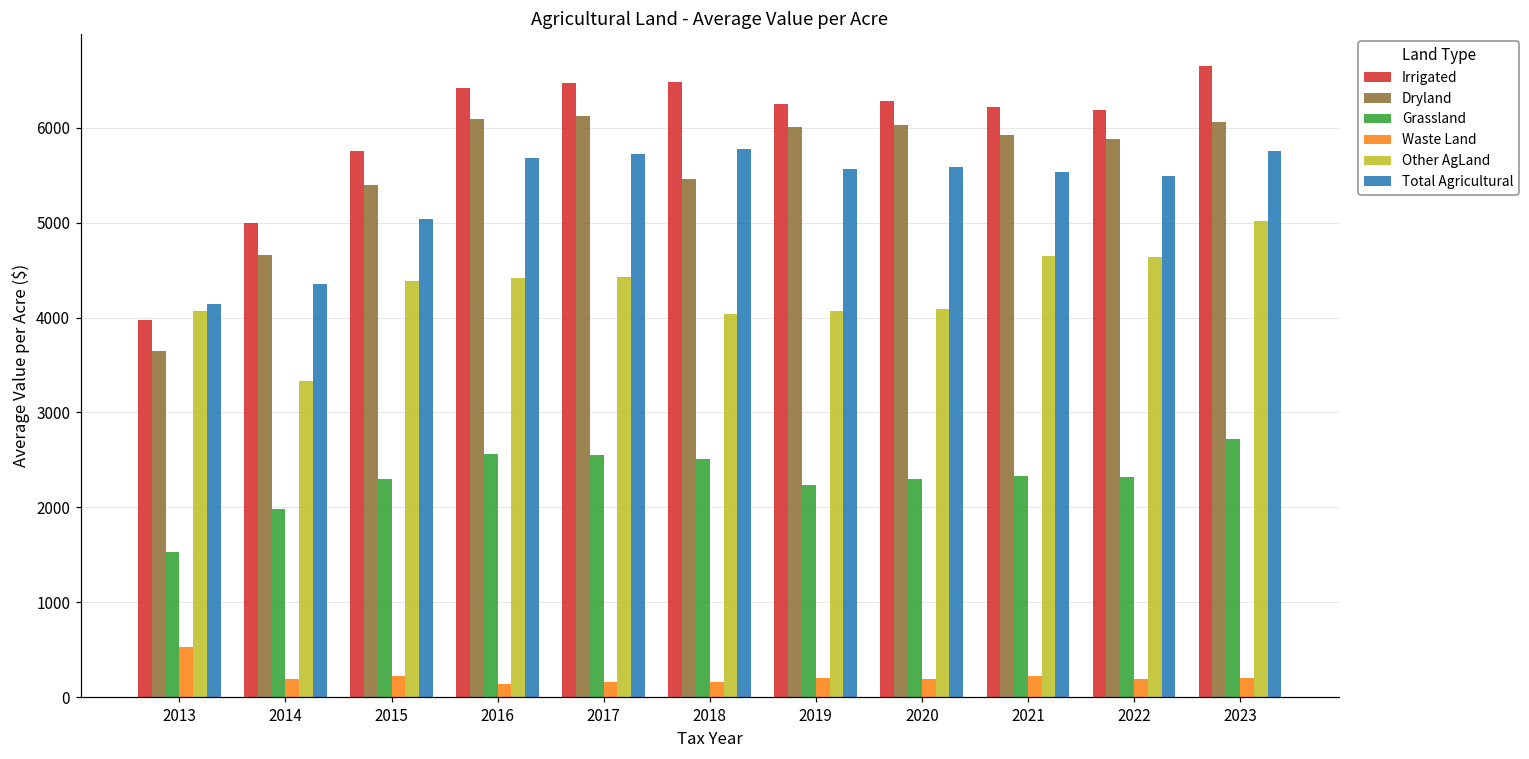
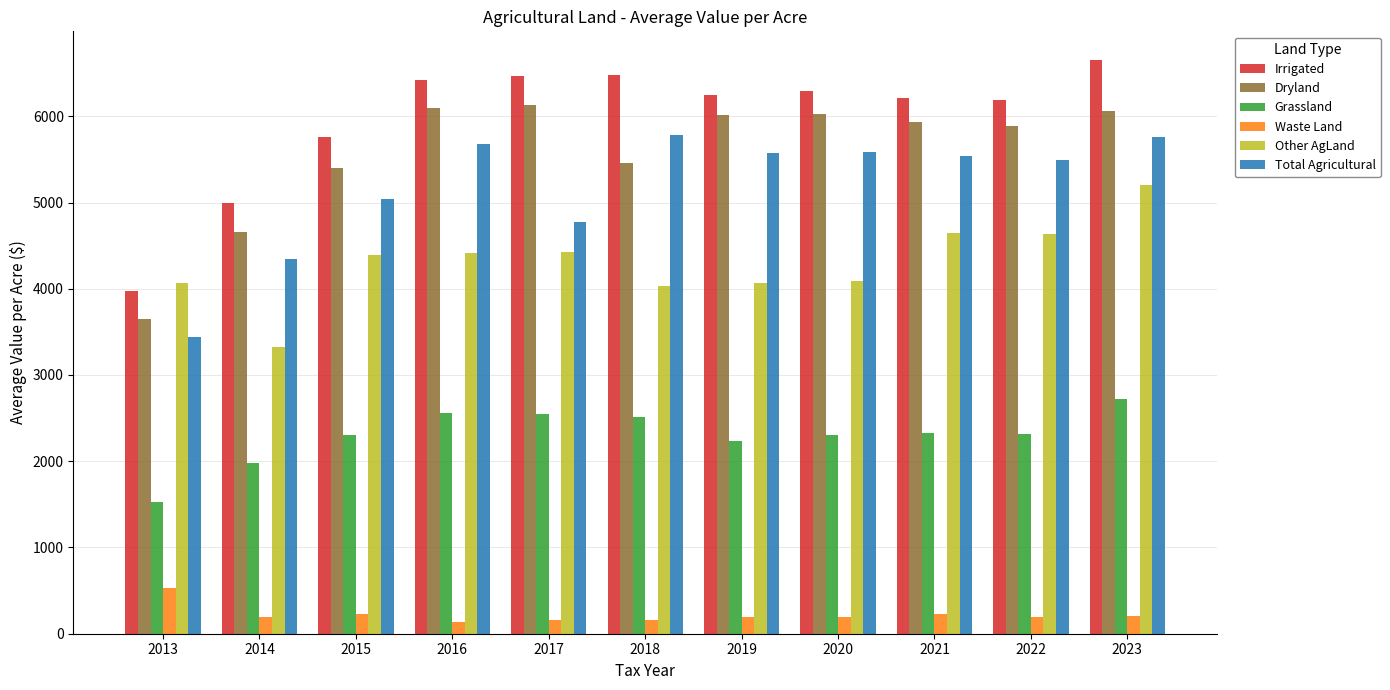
Total Agricultural, 2013: 4100 -> 3400
Total Agricultural, 2017: 5700 -> 4800
Other AgLand, 2023: 5000 -> 5200
